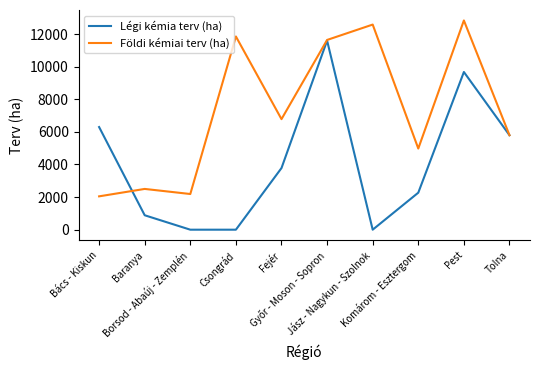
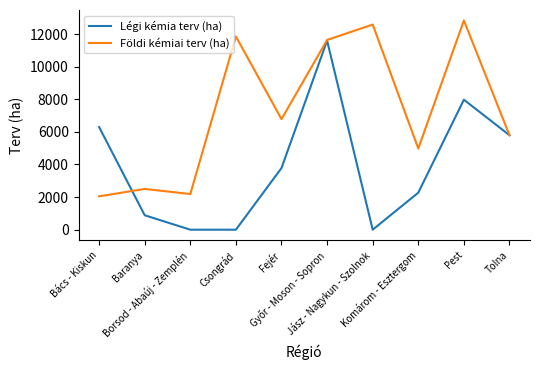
Légi kémia terv (ha), Pest: 9700 -> 8000
